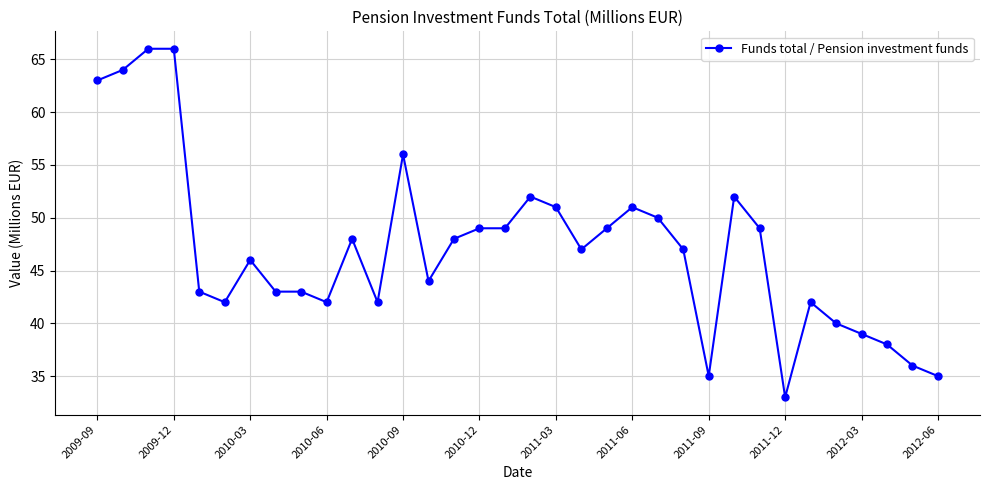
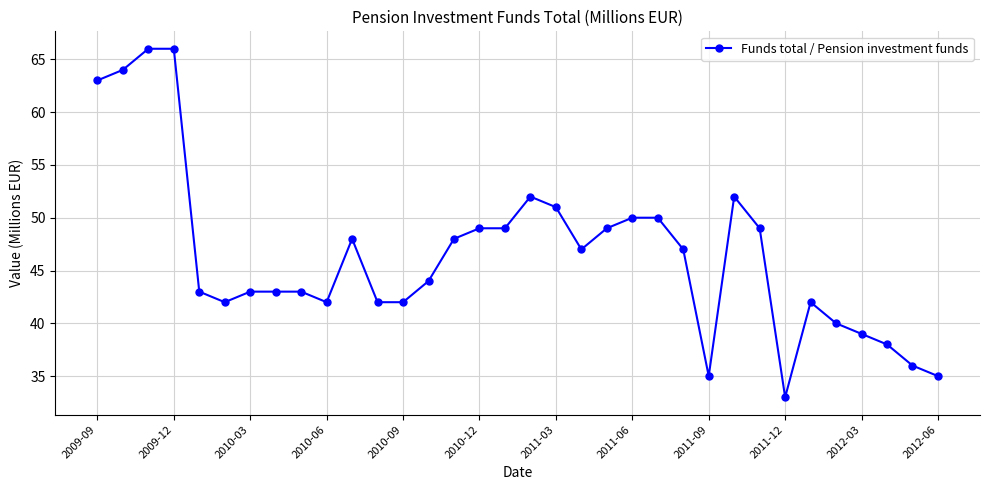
2010-03: 46 -> 43
2010-09: 56 -> 42
2011-06: 51 -> 50
